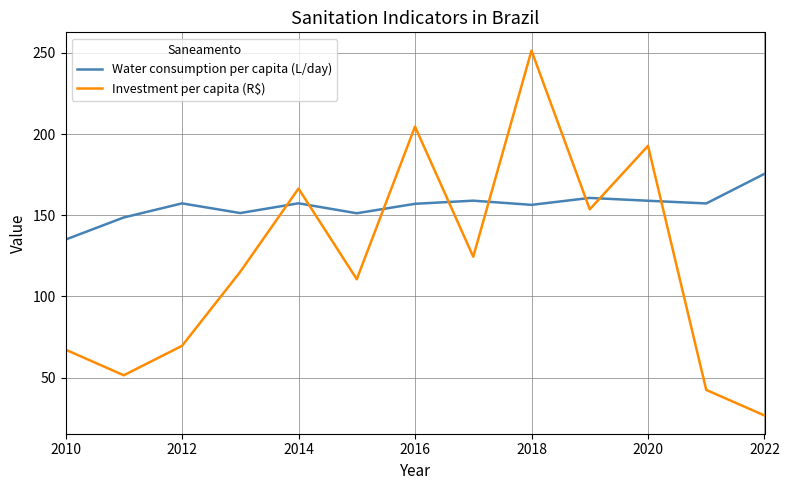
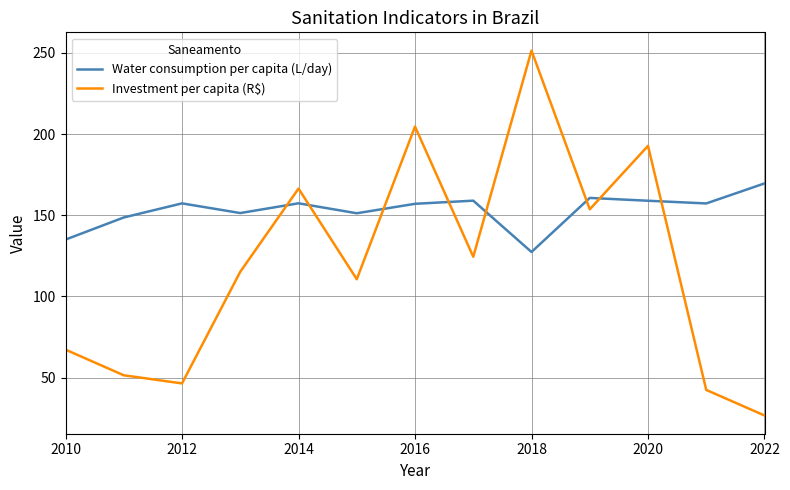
Investment per capita (R$), 2012: 70 -> 46
Water consumption per capita (L/day), 2018: 156 -> 127
Water consumption per capita (L/day), 2022: 176 -> 170
